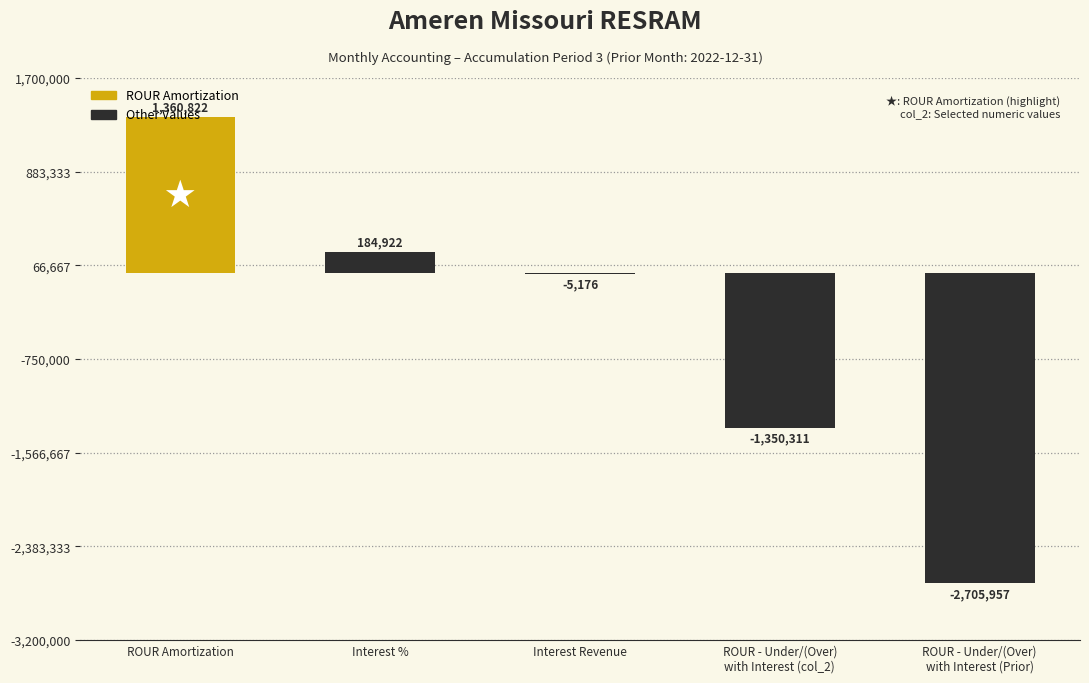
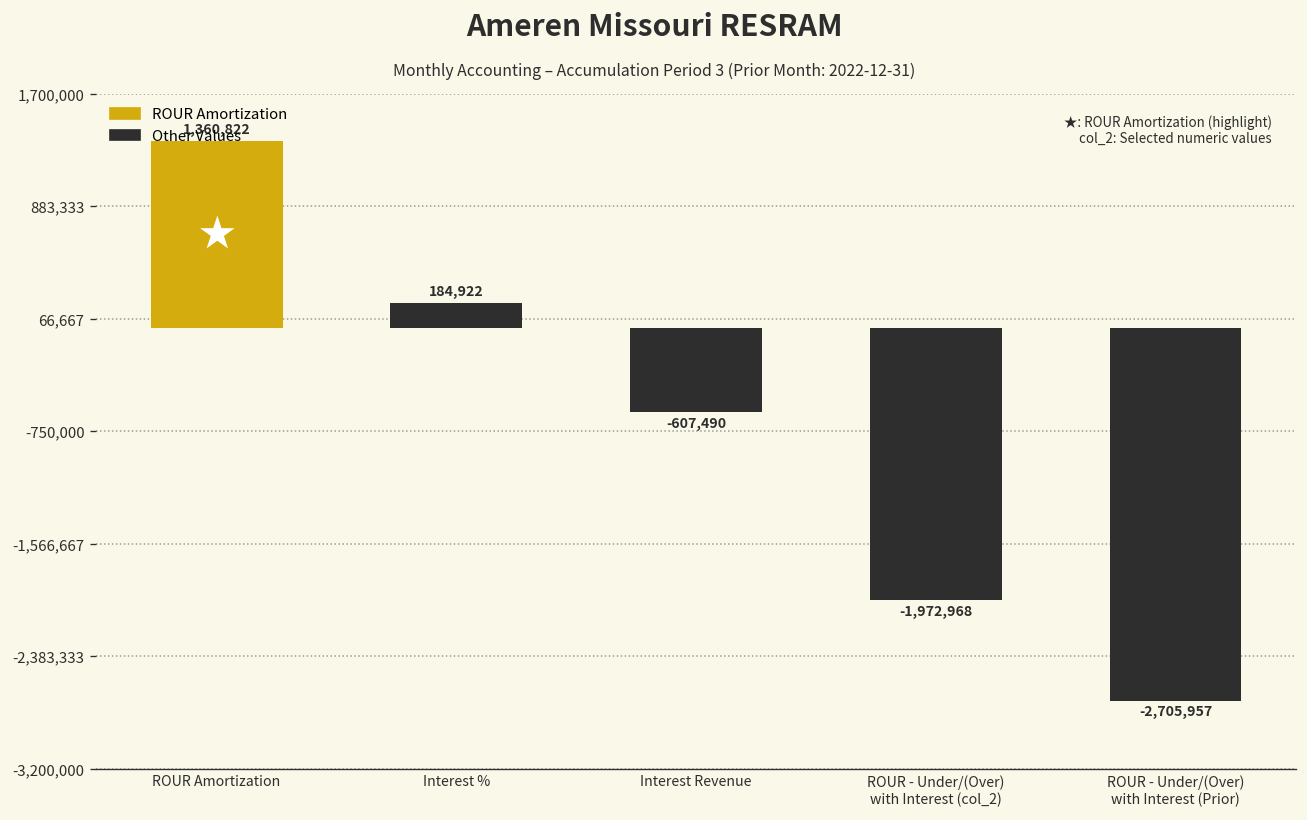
Interest Revenue: -5,176 -> -607,490
ROUR - Under/(Over) with Interest (col_2): -1,350,311 -> -1,972,968
